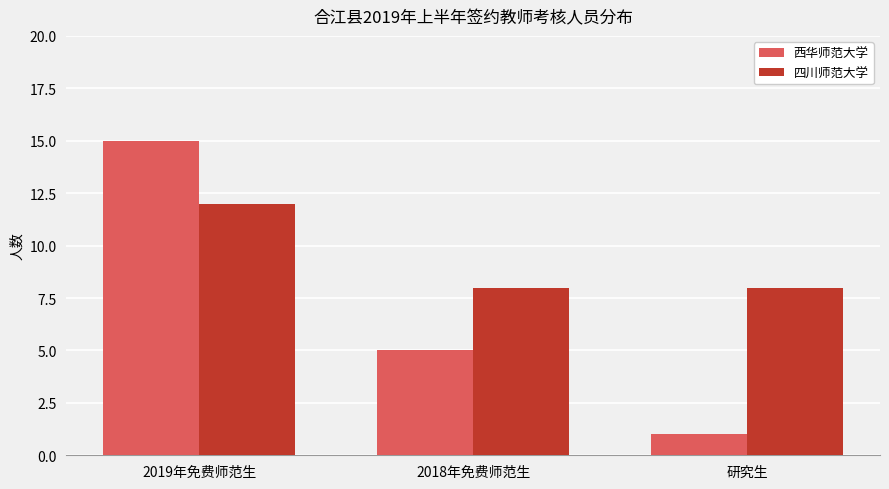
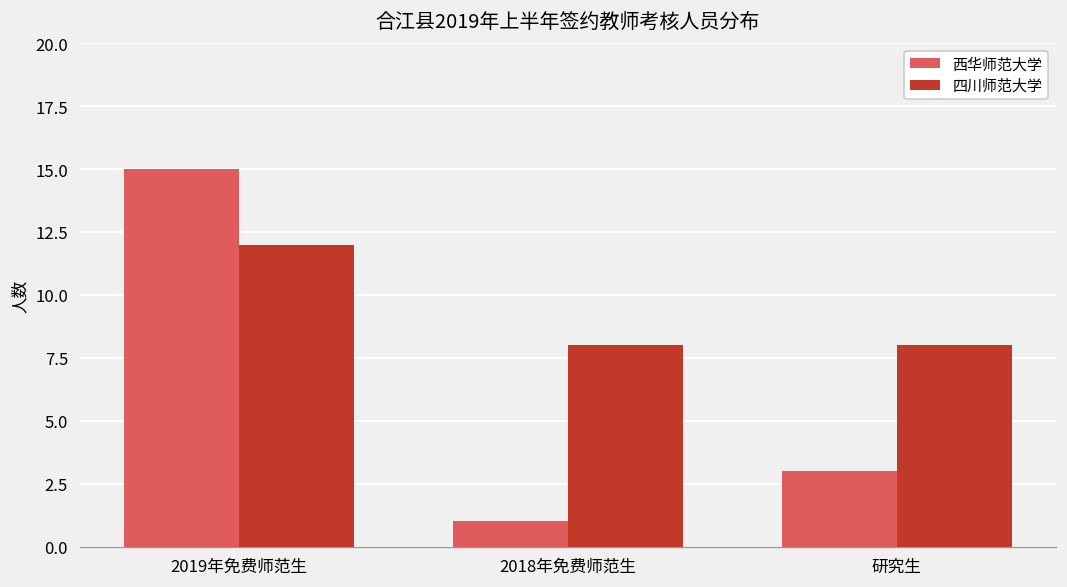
西华师范大学, 2018年免费师范生: 5 -> 1
西华师范大学, 研究生: 1 -> 3
